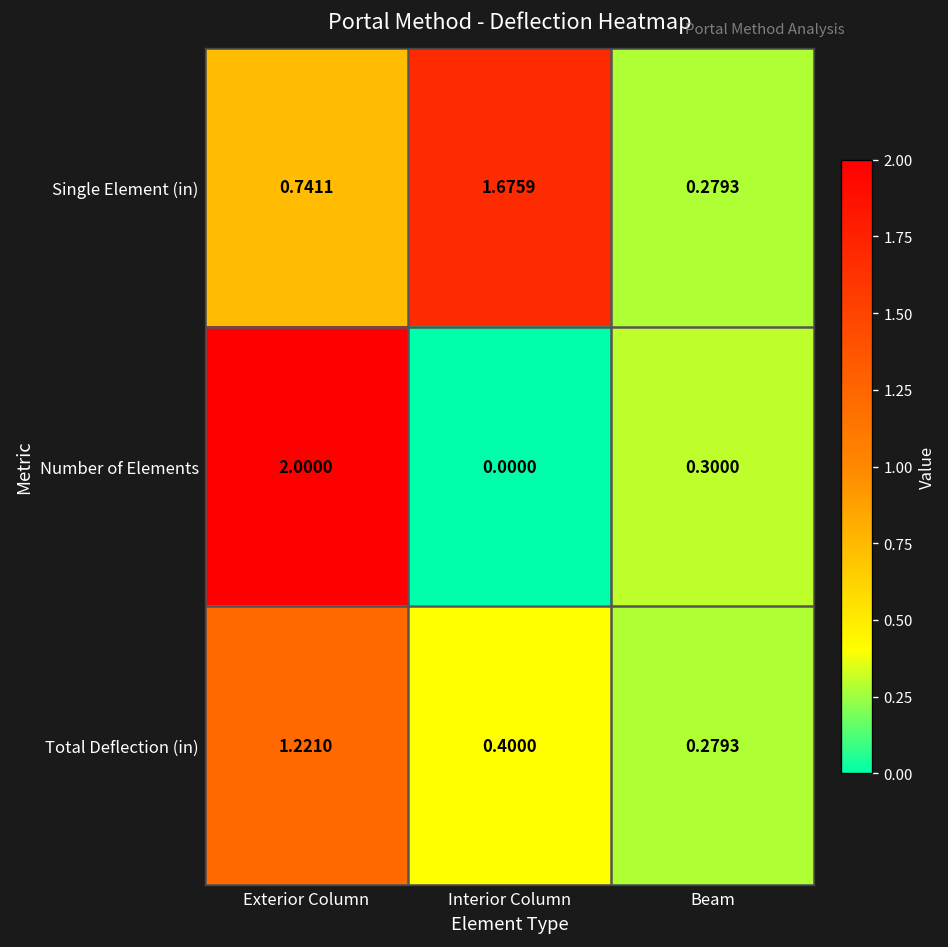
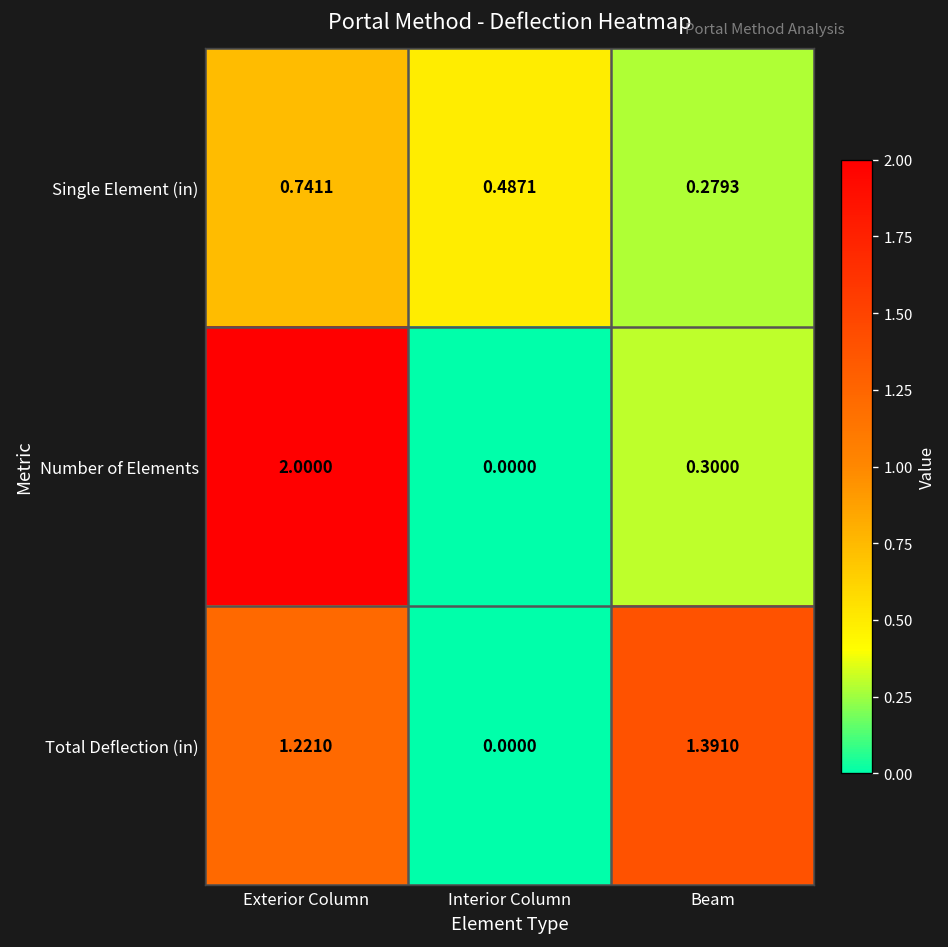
Single Element (in), Interior Column: 1.6759 -> 0.4871
Total Deflection (in), Interior Column: 0.4000 -> 0.0000
Total Deflection (in), Beam: 0.2793 -> 1.3910
